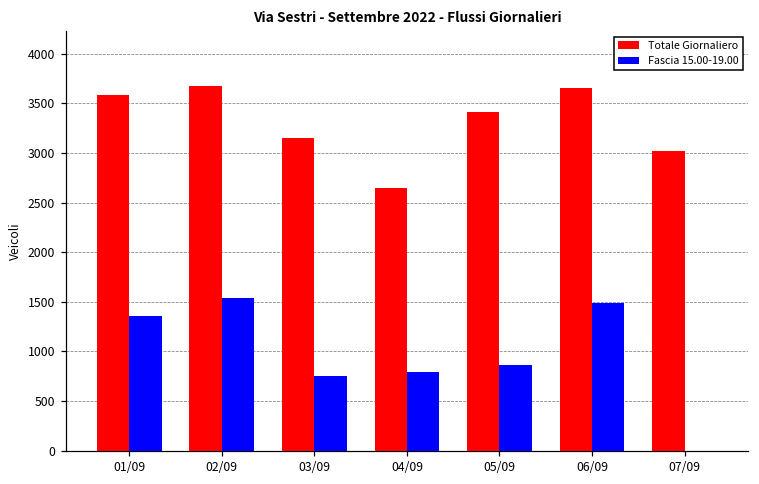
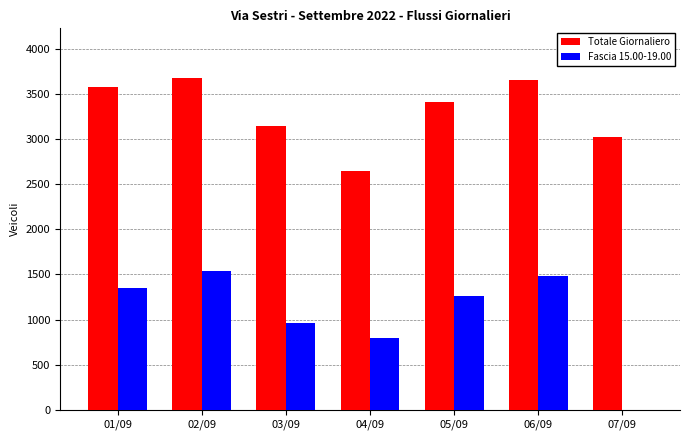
Fascia 15.00-19.00, 03/09: 800 -> 1000
Fascia 15.00-19.00, 05/09: 900 -> 1300
